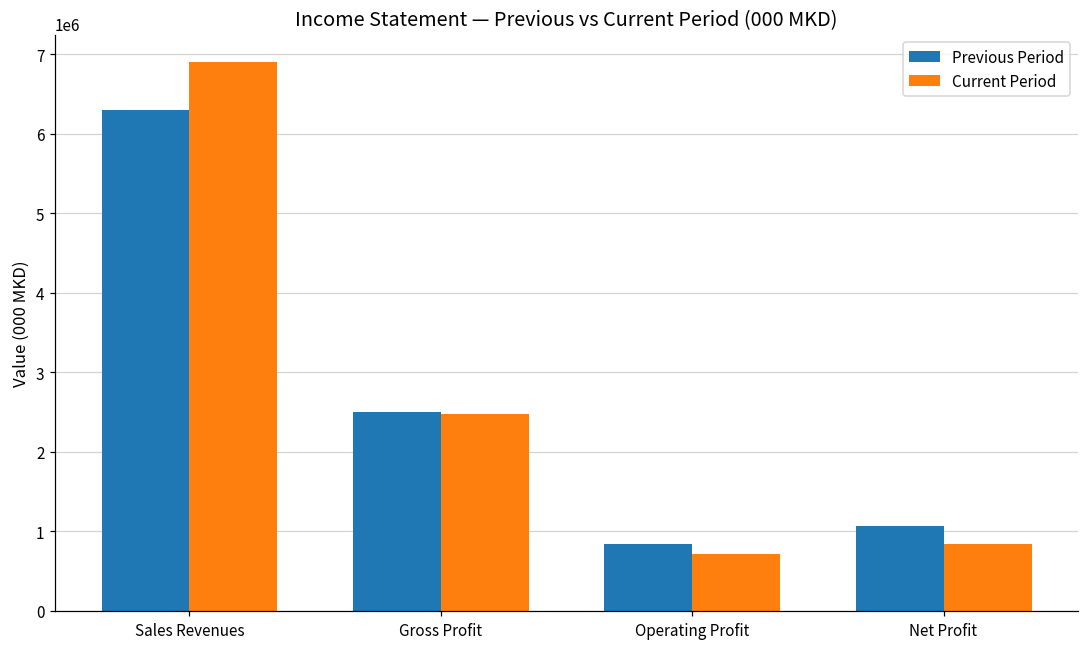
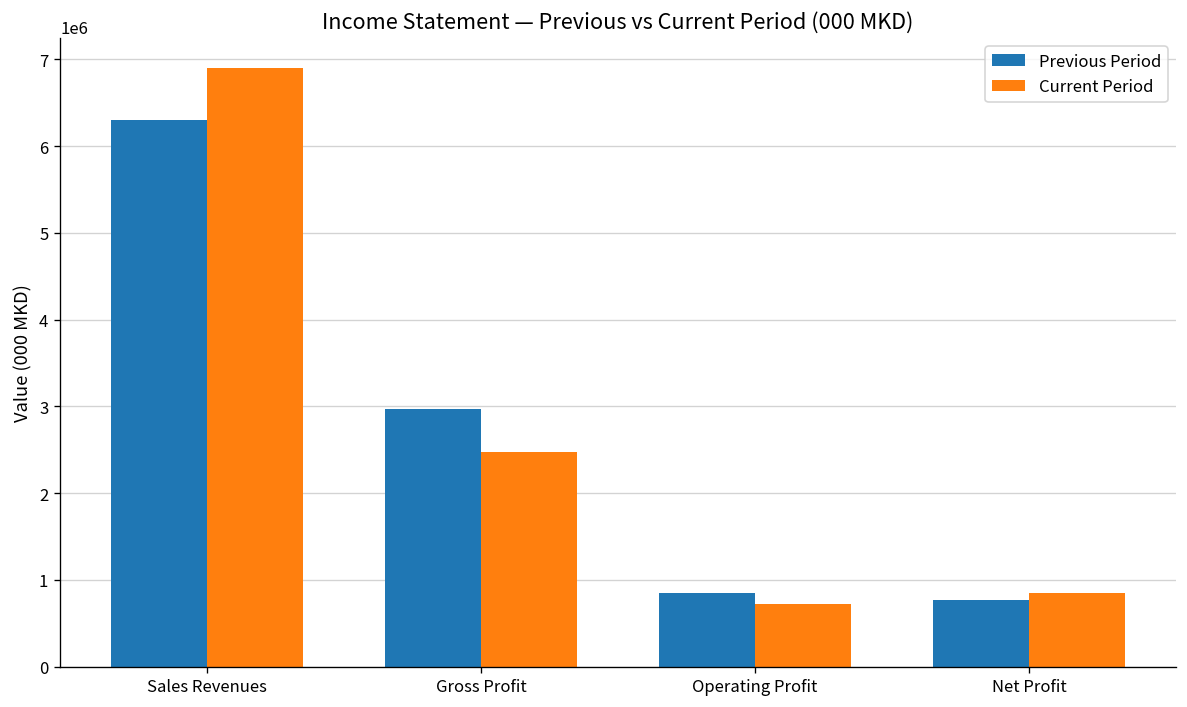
Previous Period, Gross Profit: 2500000 -> 3000000
Previous Period, Net Profit: 1100000 -> 800000
